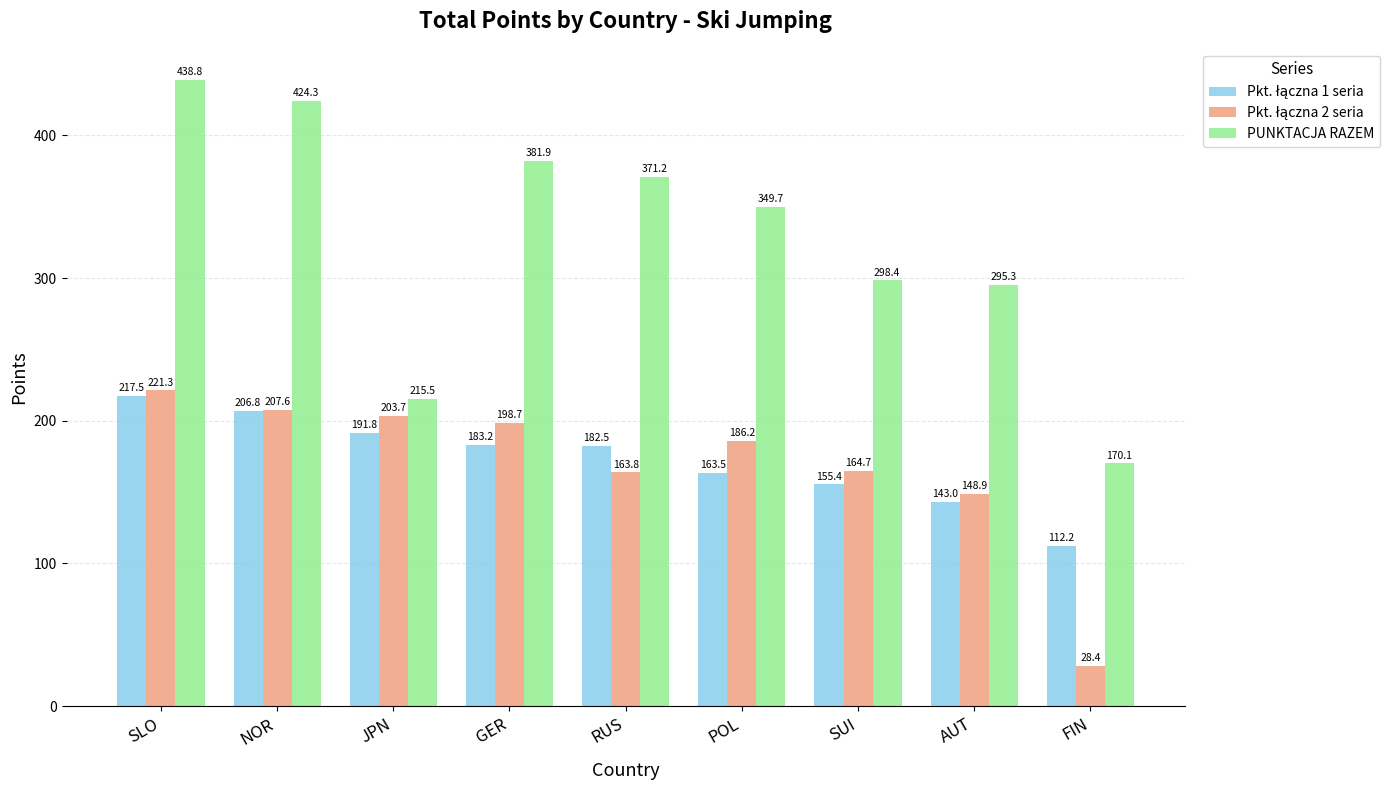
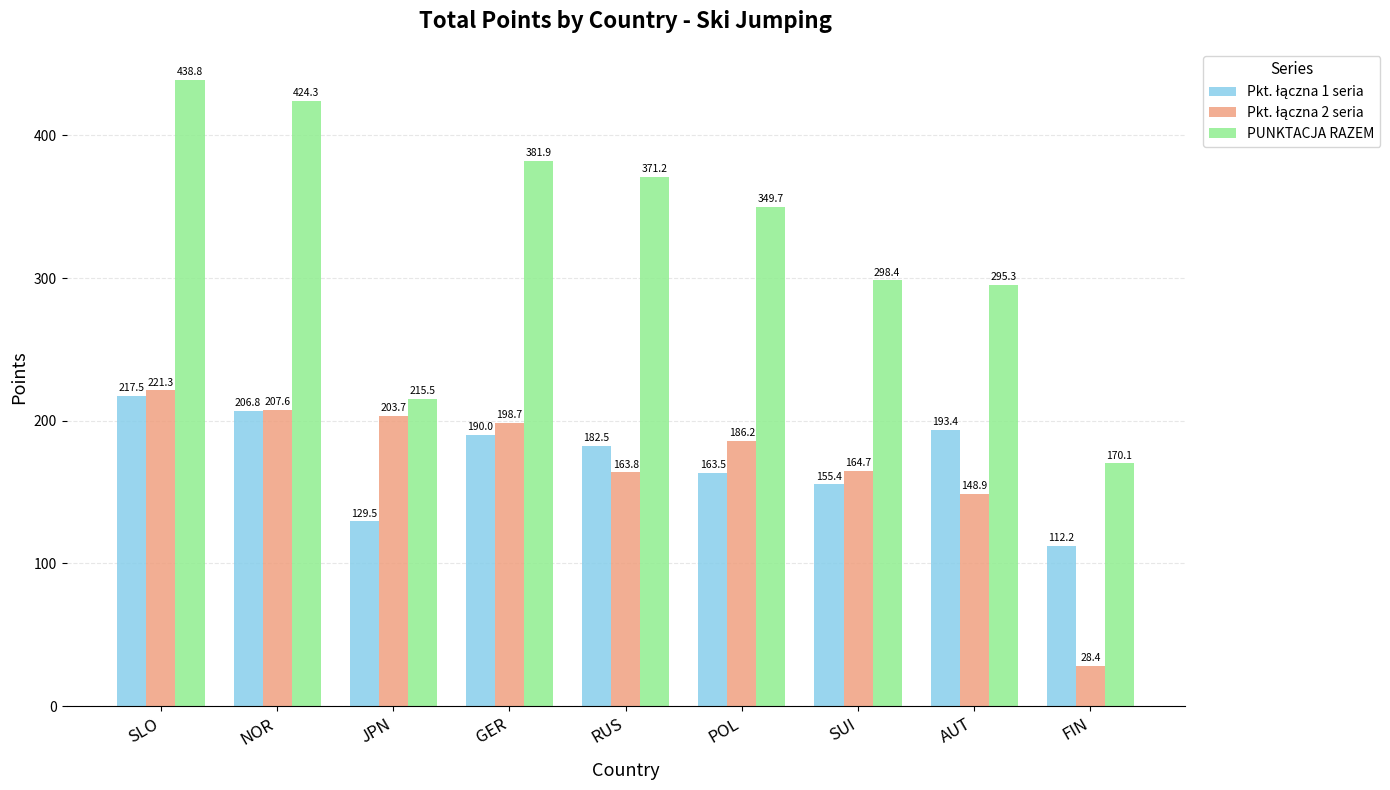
Pkt. łączna 1 seria, JPN: 191.8 -> 129.5
Pkt. łączna 1 seria, GER: 183.2 -> 190.0
Pkt. łączna 1 seria, AUT: 143.0 -> 193.4
